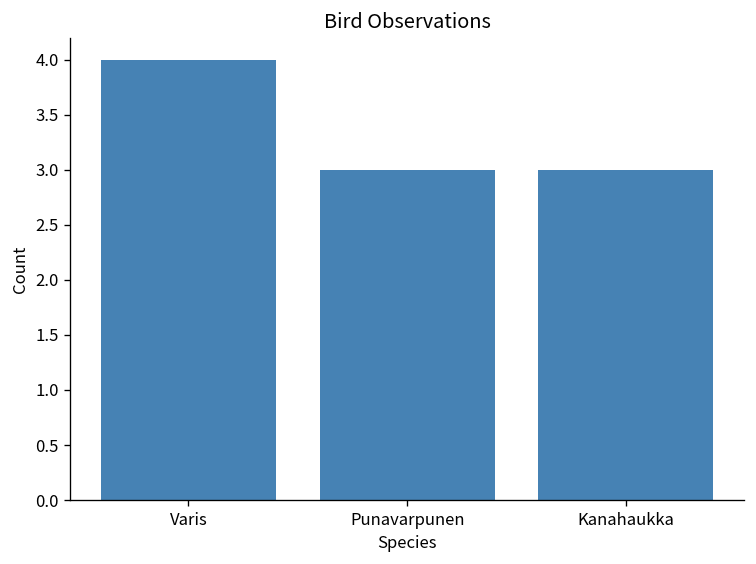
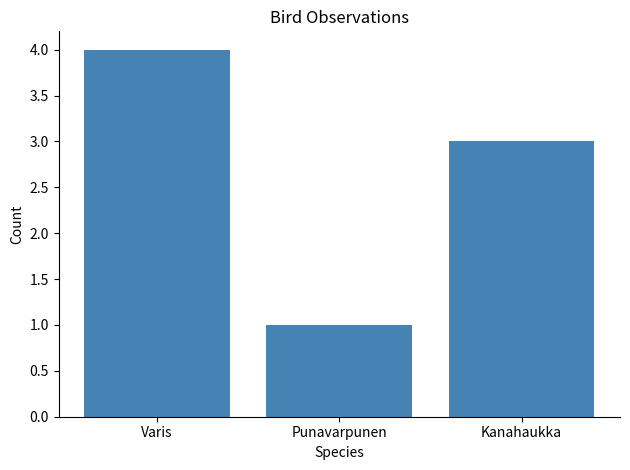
Punavarpunen: 3 -> 1
